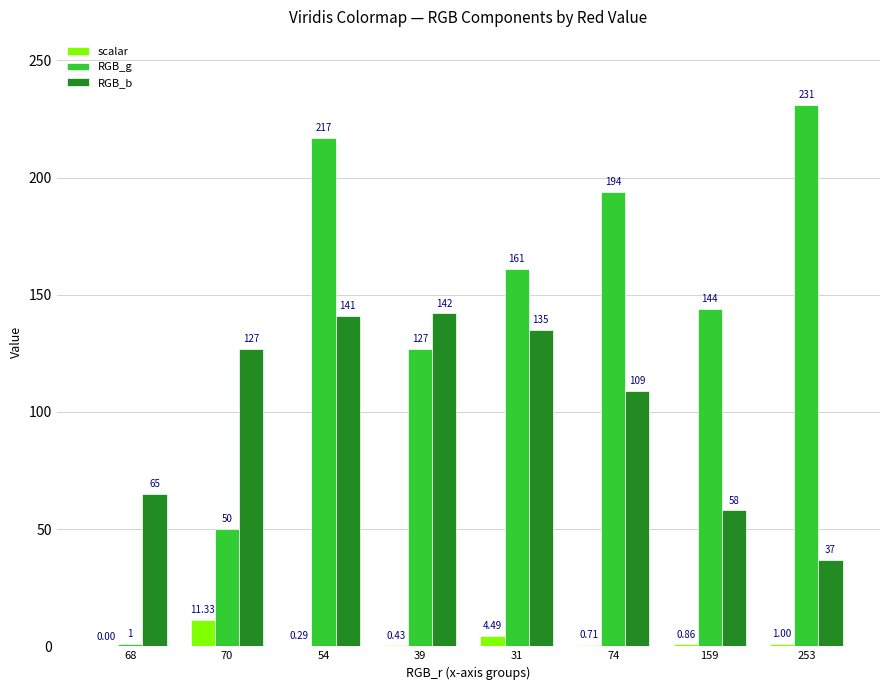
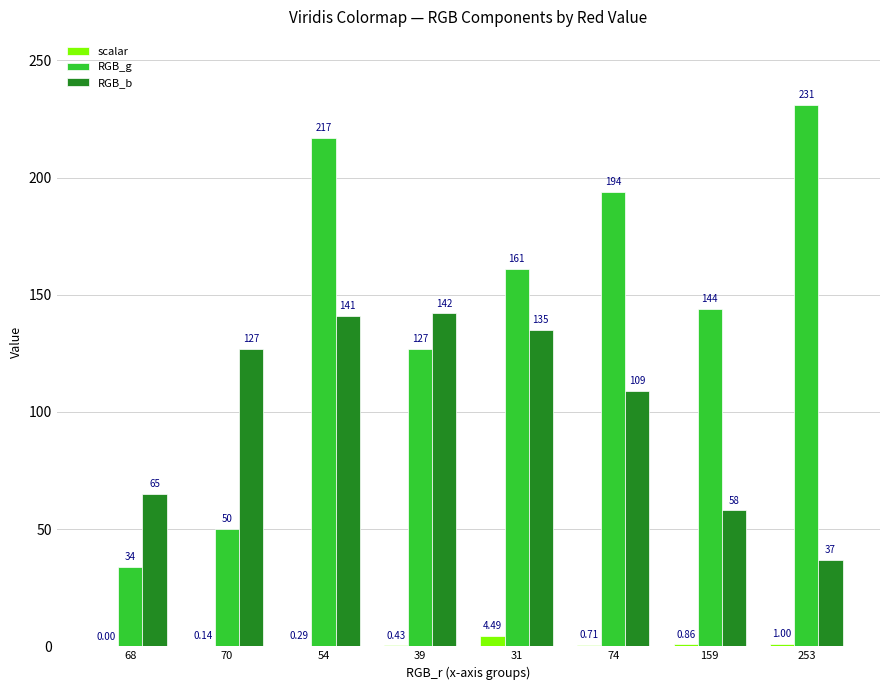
RGB_g, 68: 1 -> 34
scalar, 70: 11.33 -> 0.14
